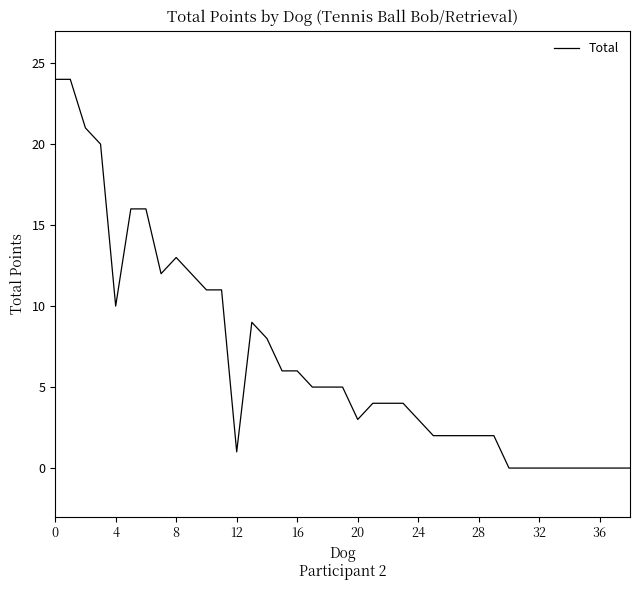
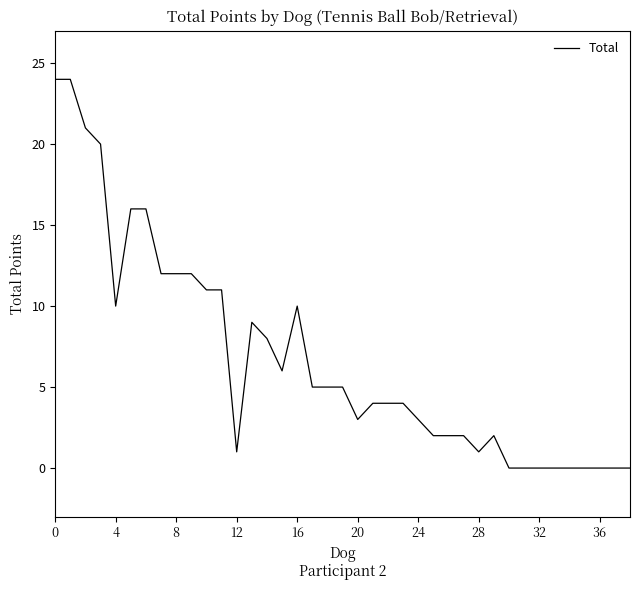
8: 13 -> 12
16: 6 -> 10
28: 2 -> 1
